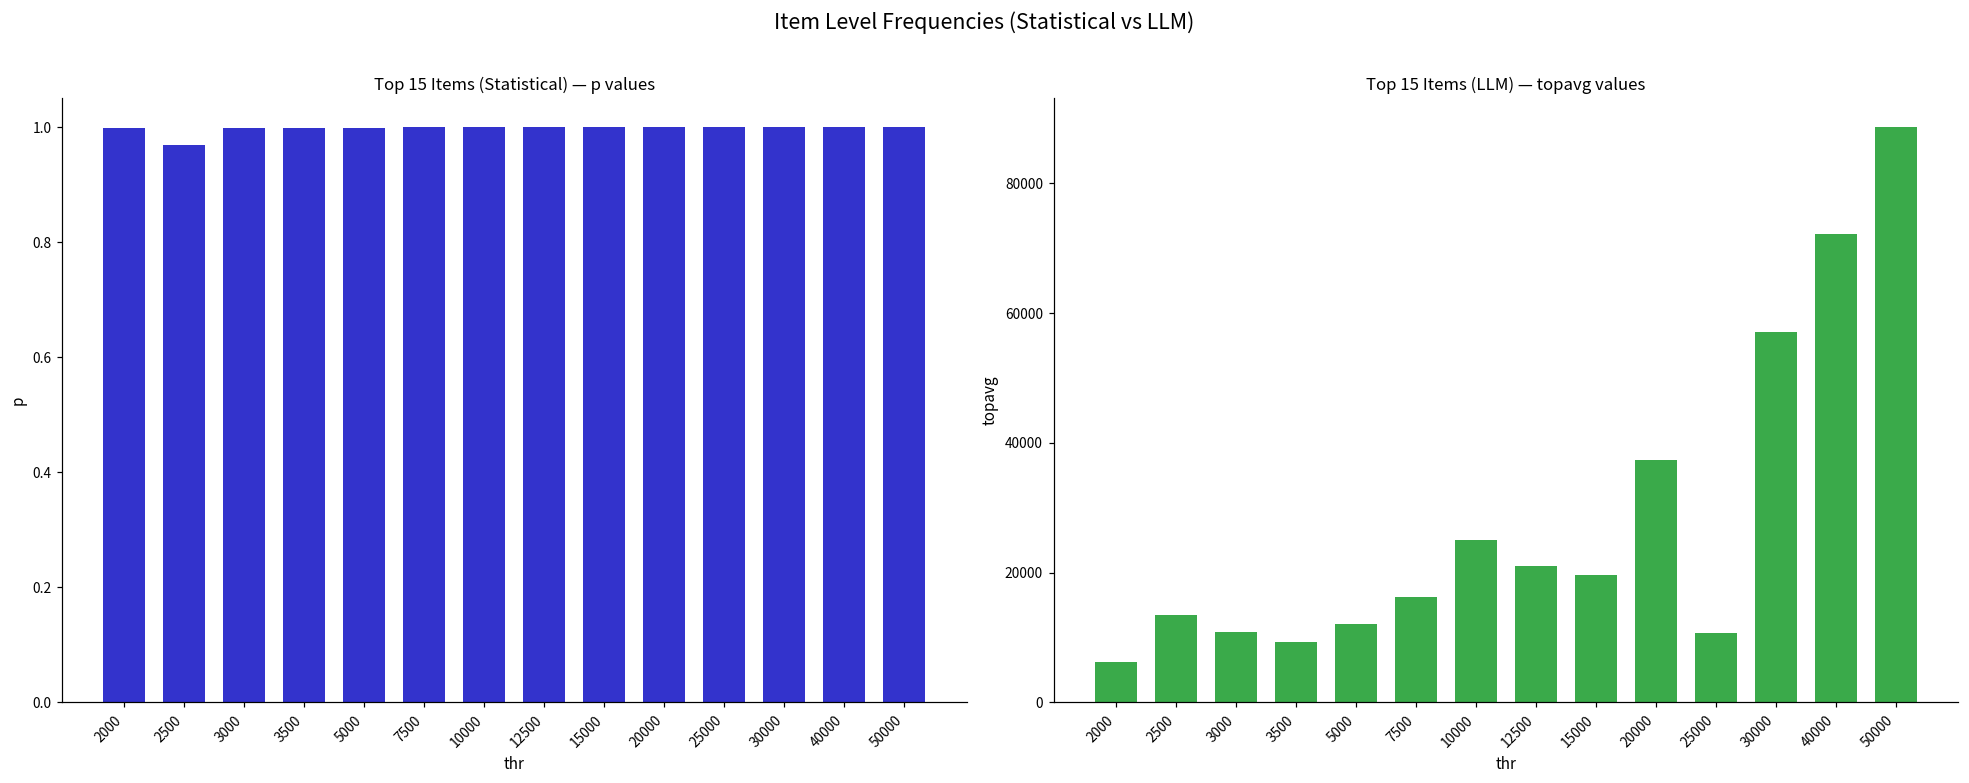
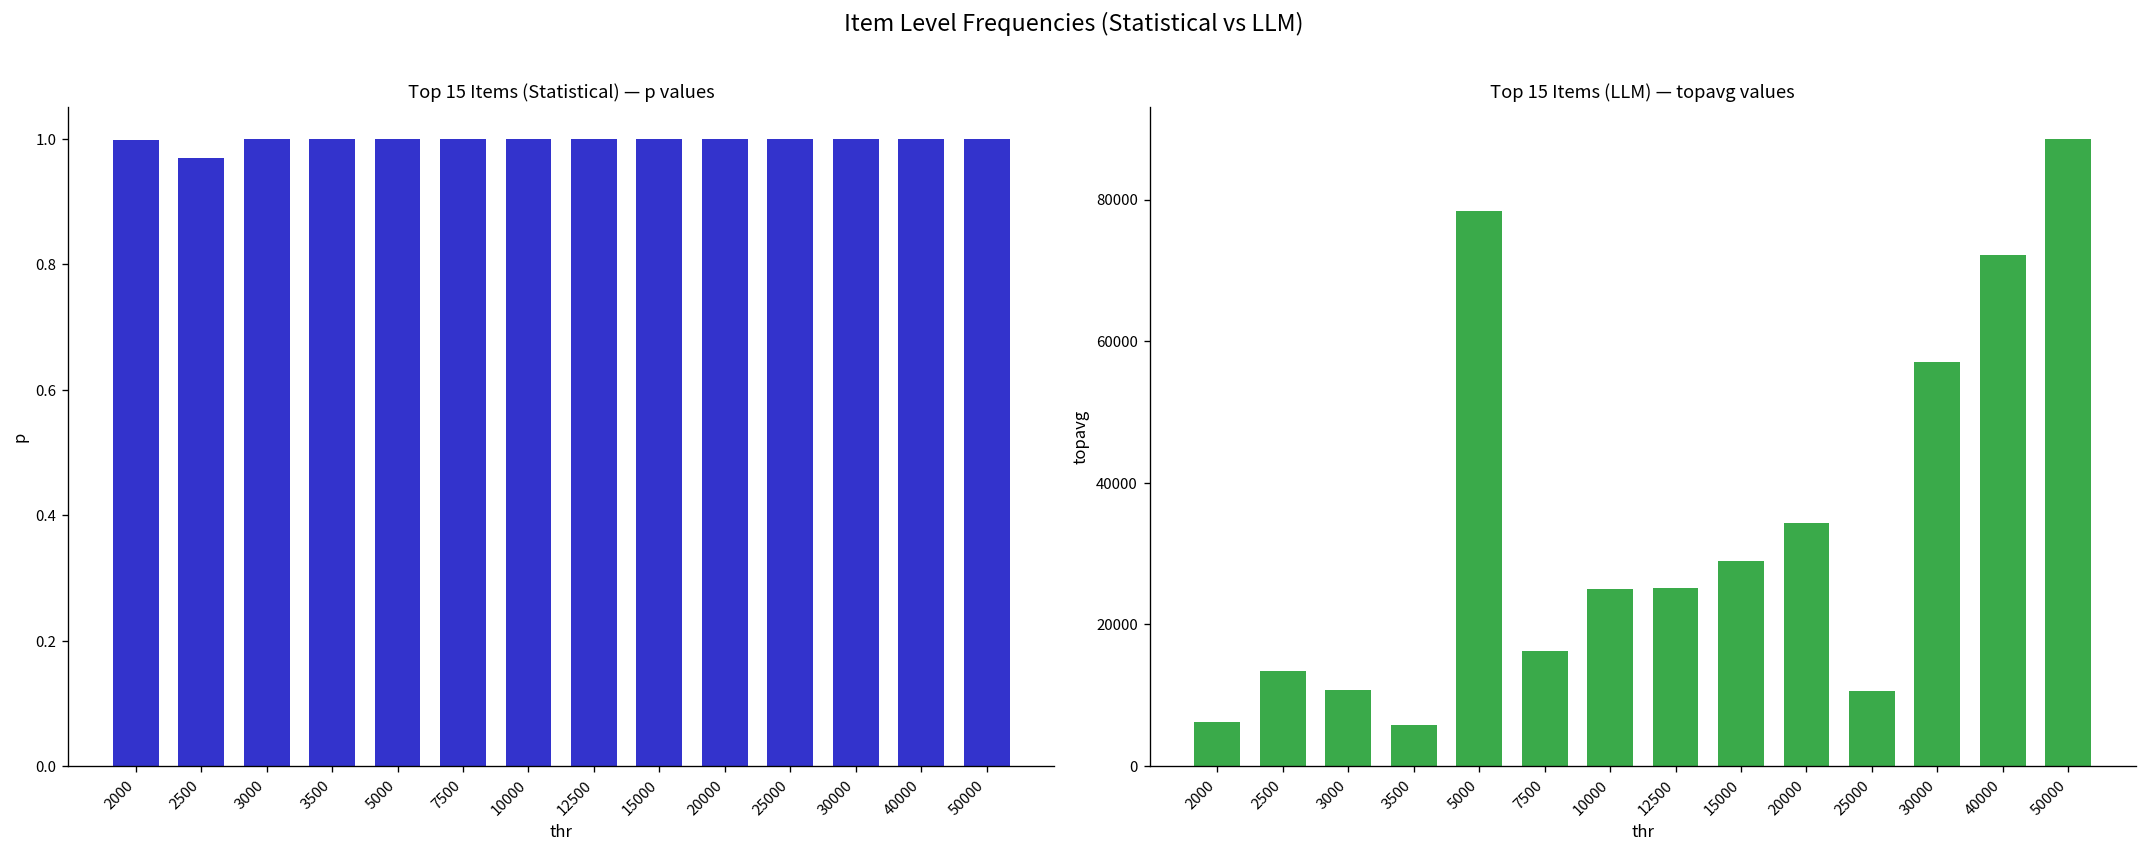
Top 15 Items (LLM) — topavg values, 3500: 9000 -> 6000
Top 15 Items (LLM) — topavg values, 5000: 12000 -> 78000
Top 15 Items (LLM) — topavg values, 12500: 21000 -> 25000
Top 15 Items (LLM) — topavg values, 15000: 20000 -> 29000
Top 15 Items (LLM) — topavg values, 20000: 37000 -> 34000
